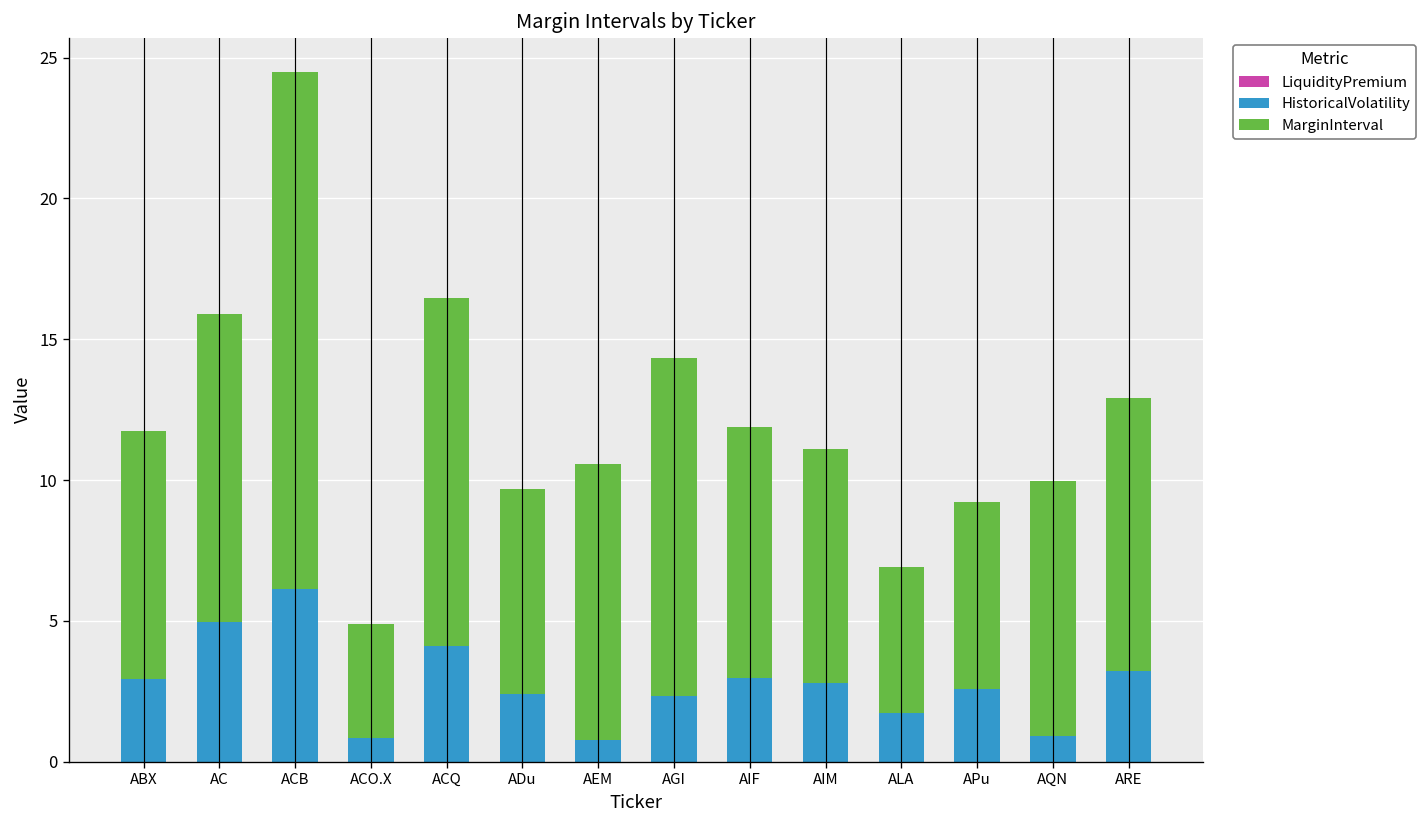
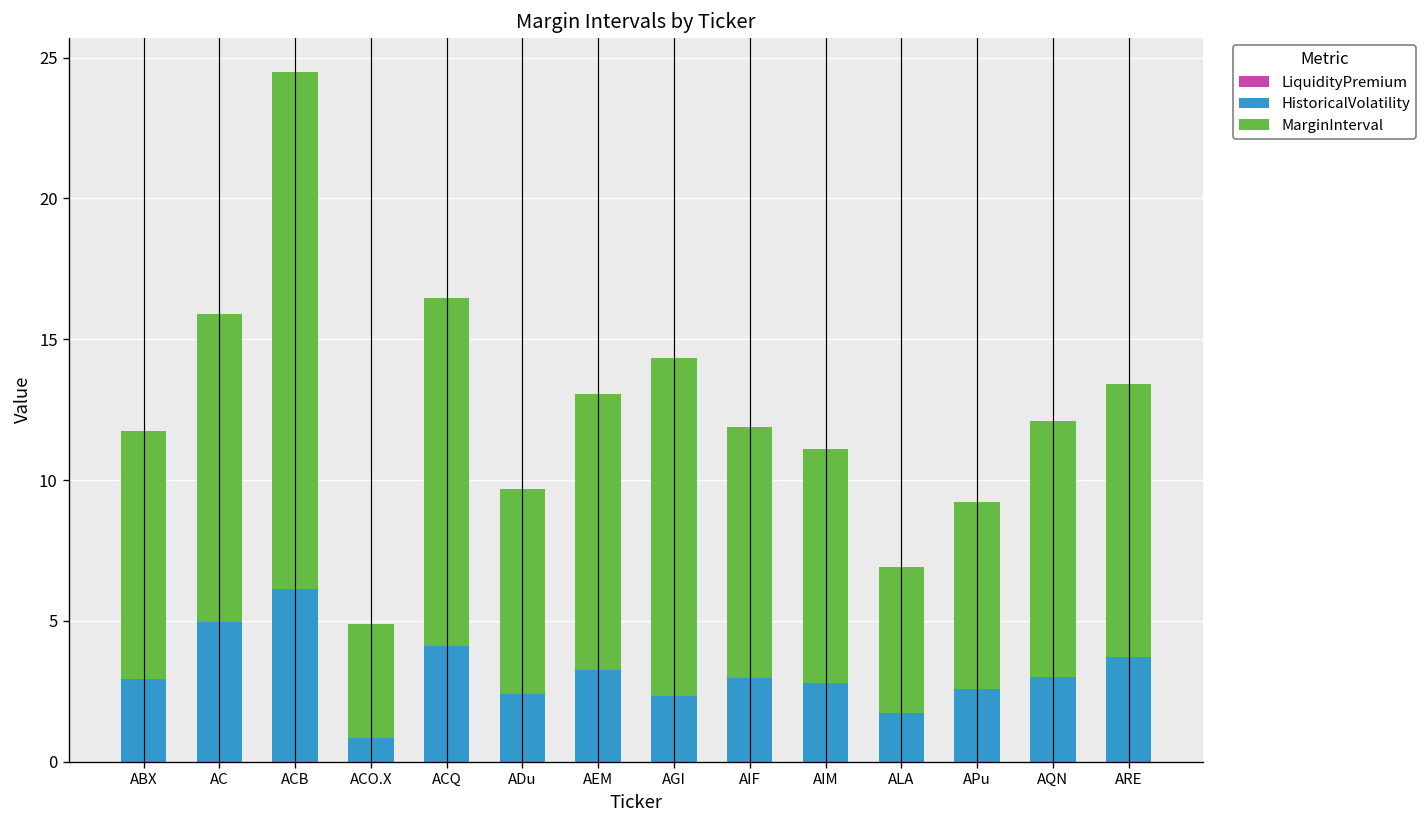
HistoricalVolatility, AEM: 0.8 -> 3.3
HistoricalVolatility, AQN: 0.9 -> 3.0
HistoricalVolatility, ARE: 3.2 -> 3.7
